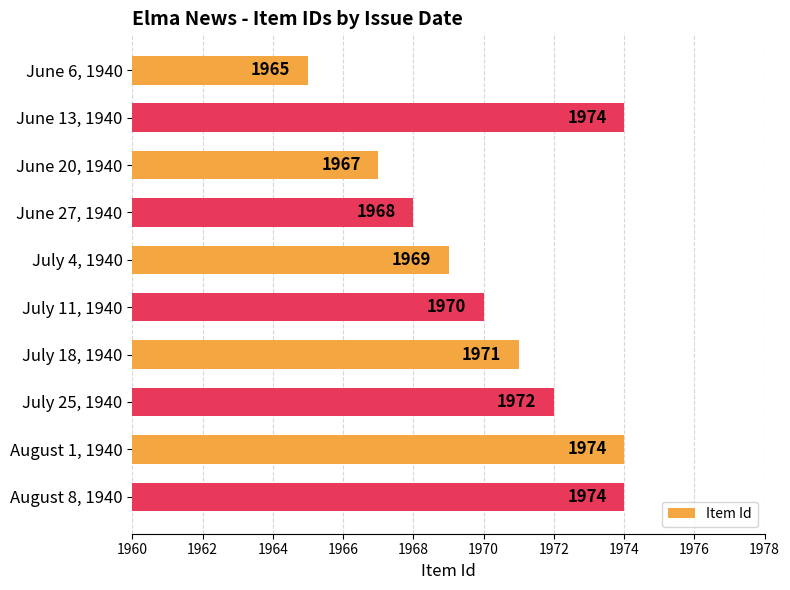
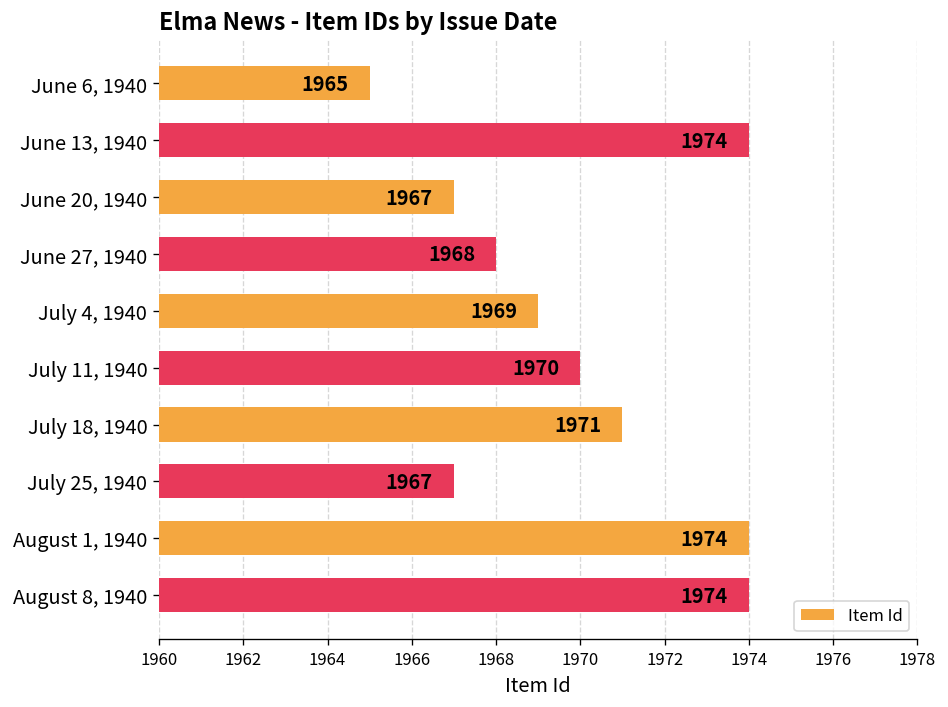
July 25, 1940: 1972 -> 1967
